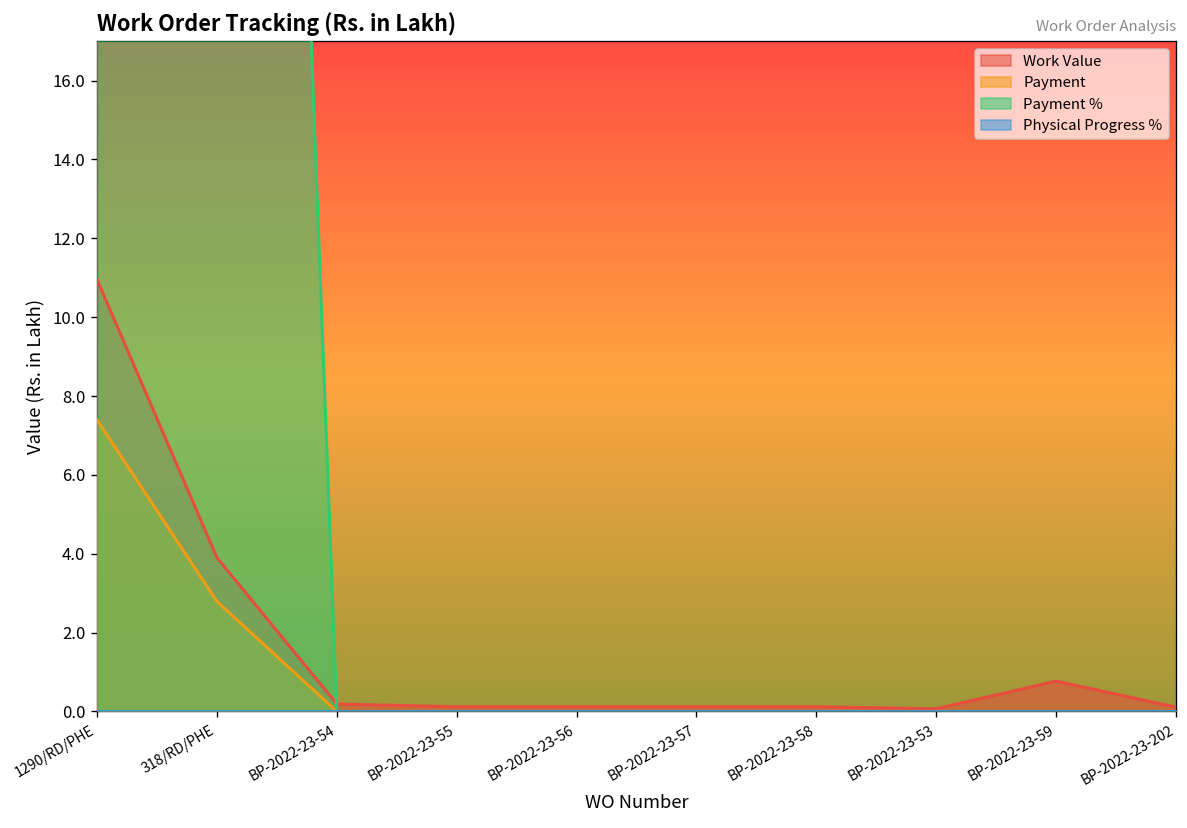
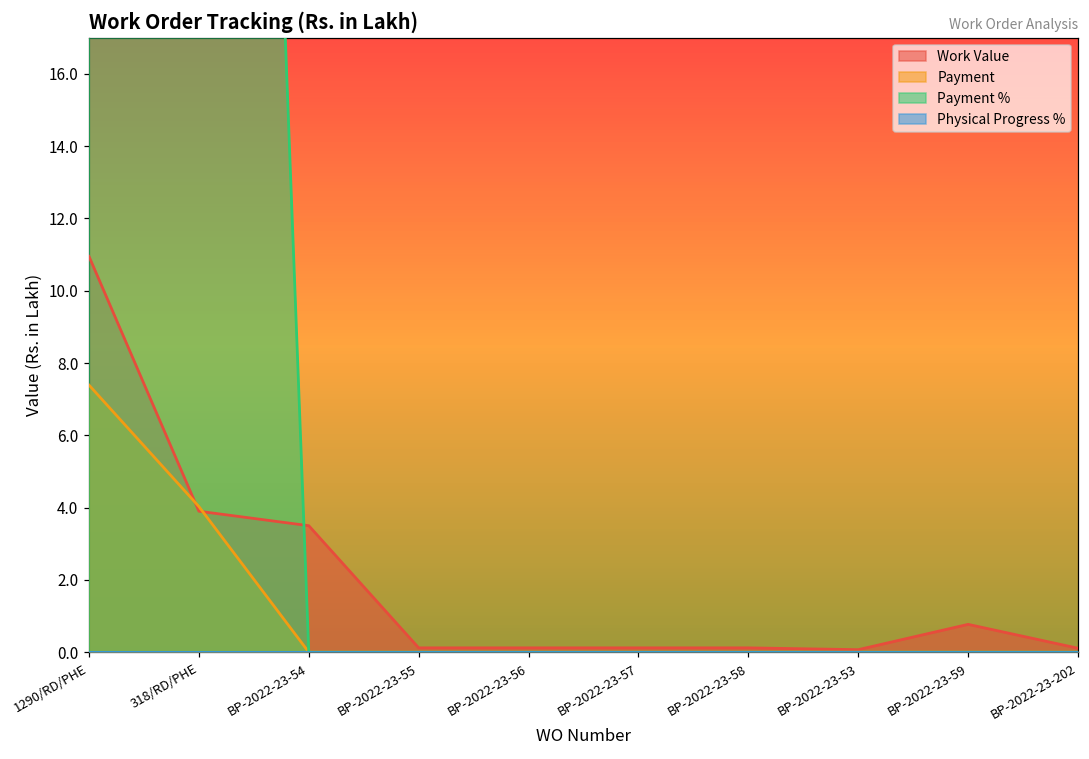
Payment, 318/RD/PHE: 2.8 -> 4.0
Work Value, BP-2022-23-54: 0.2 -> 3.5
